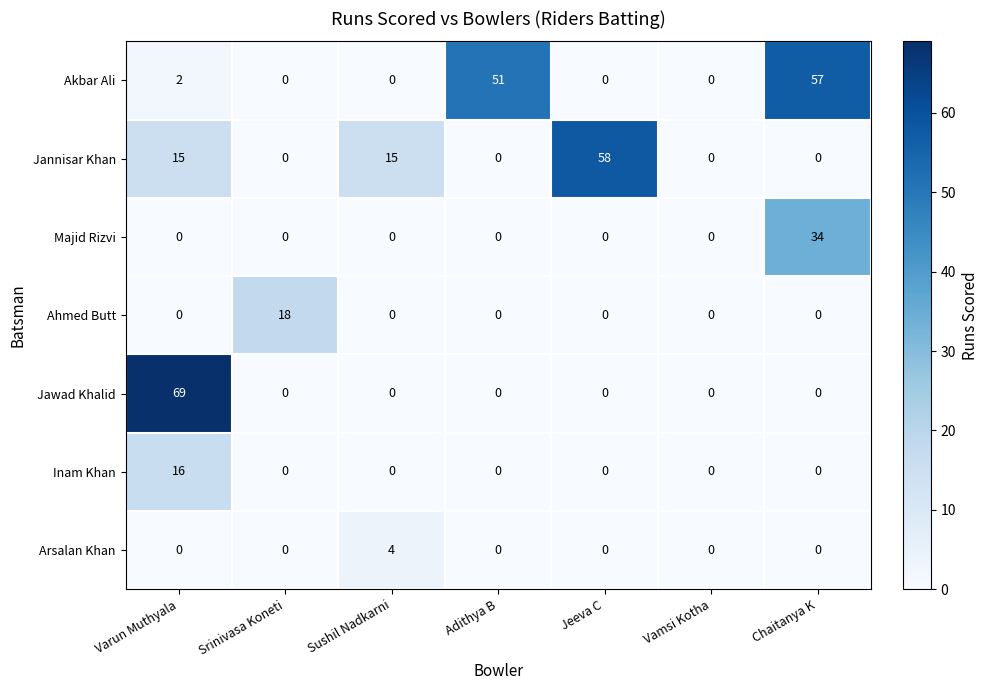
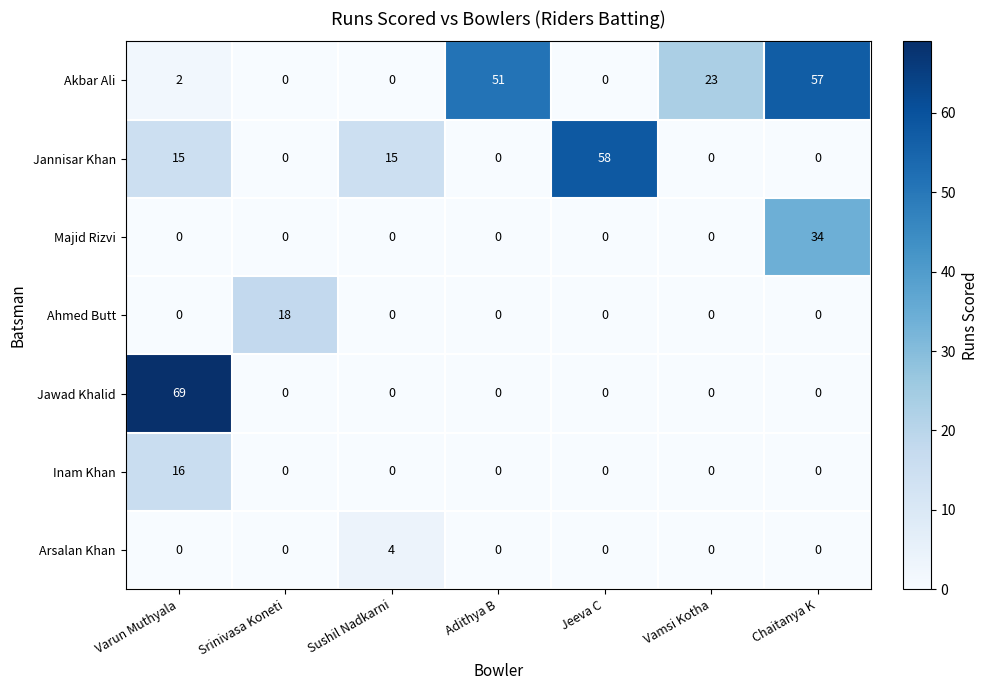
Akbar Ali, Vamsi Kotha: 0 -> 23
